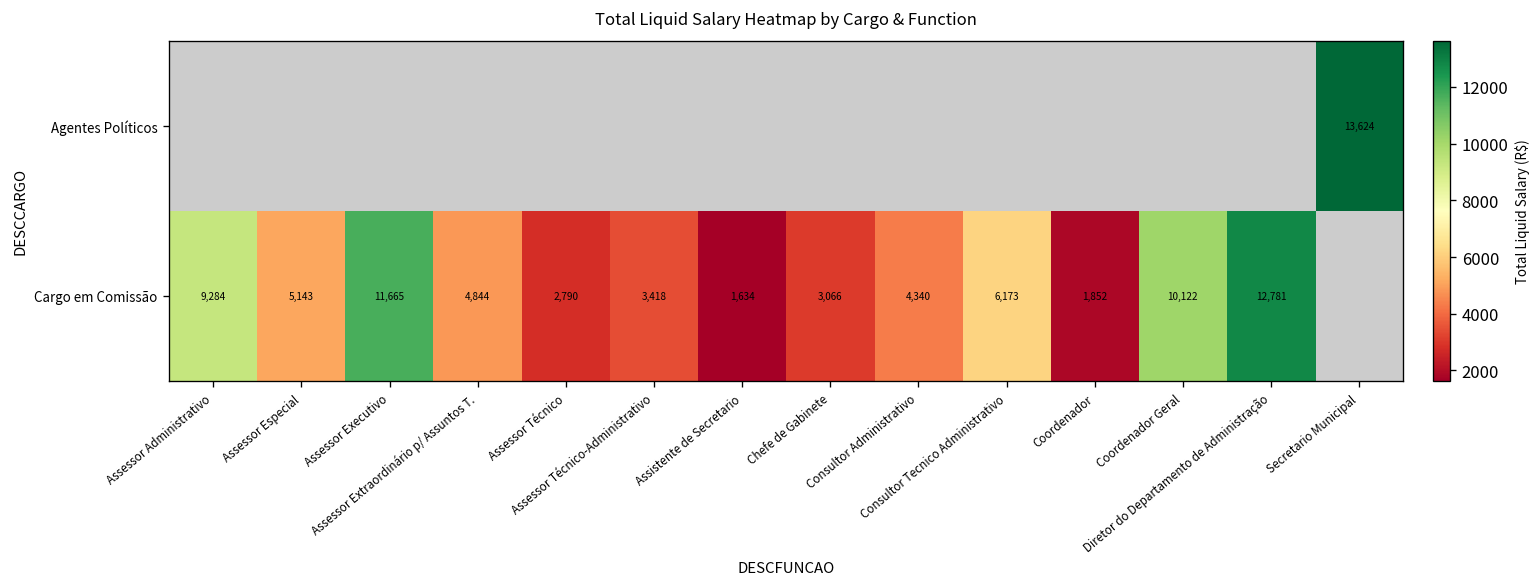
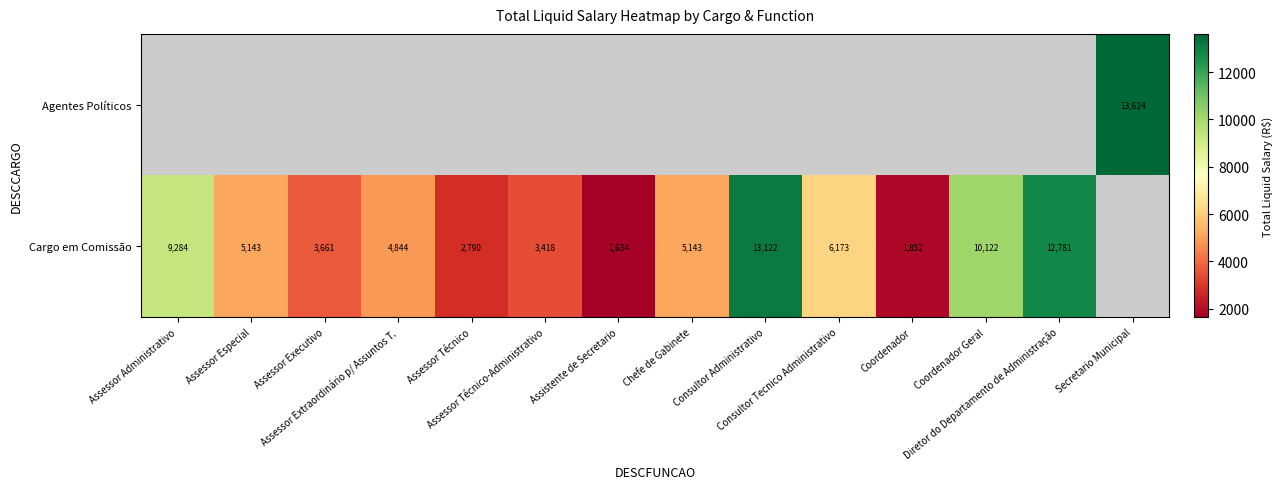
Cargo em Comissão, Assessor Executivo: 11,665 -> 3,661
Cargo em Comissão, Chefe de Gabinete: 3,066 -> 5,143
Cargo em Comissão, Consultor Administrativo: 4,340 -> 13,122
